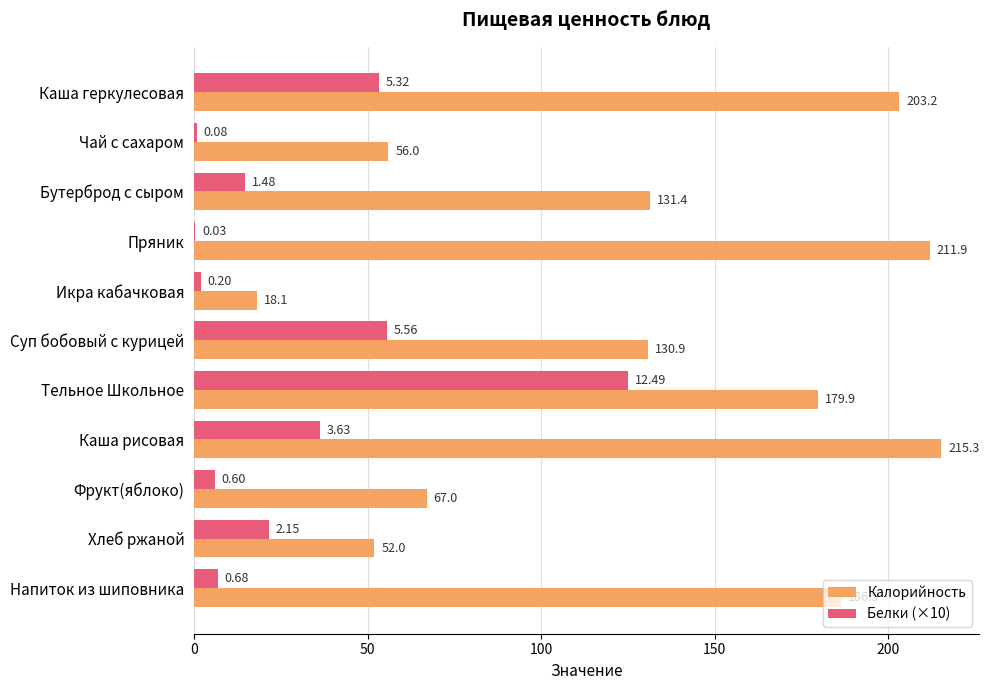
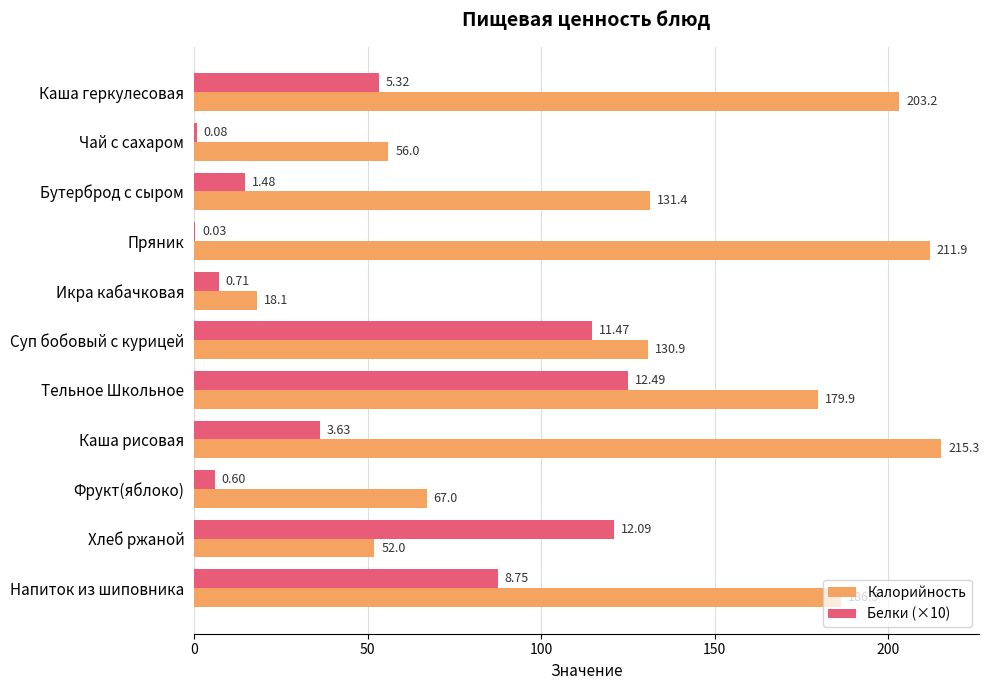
Белки (×10), Икра кабачковая: 0.20 -> 0.71
Белки (×10), Суп бобовый с курицей: 5.56 -> 11.47
Белки (×10), Хлеб ржаной: 2.15 -> 12.09
Белки (×10), Напиток из шиповника: 0.68 -> 8.75
